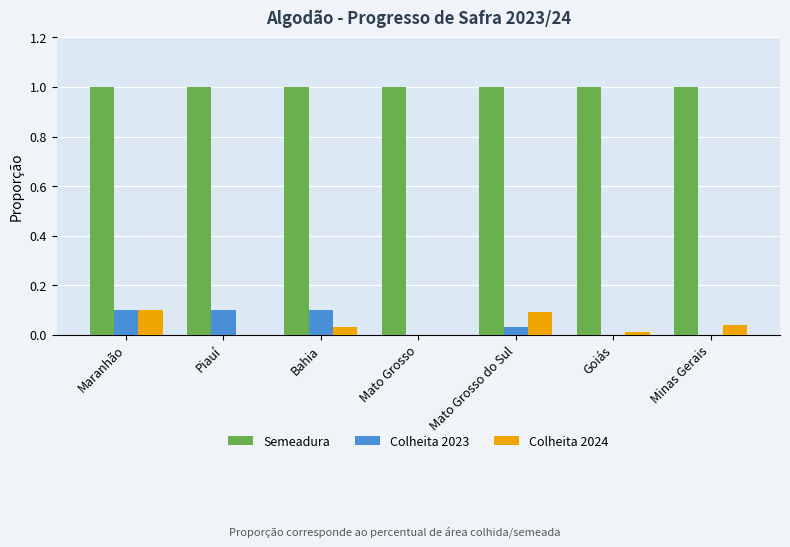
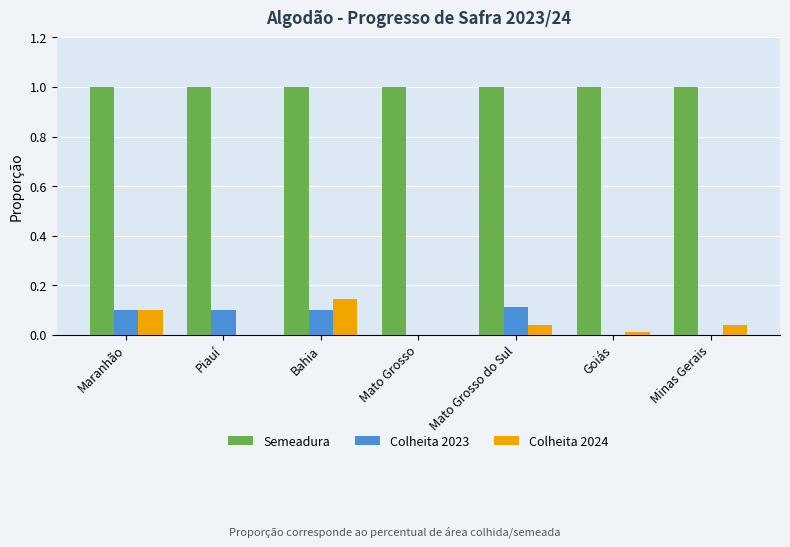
Colheita 2024, Bahia: 0.03 -> 0.15
Colheita 2023, Mato Grosso do Sul: 0.03 -> 0.11
Colheita 2024, Mato Grosso do Sul: 0.09 -> 0.04
